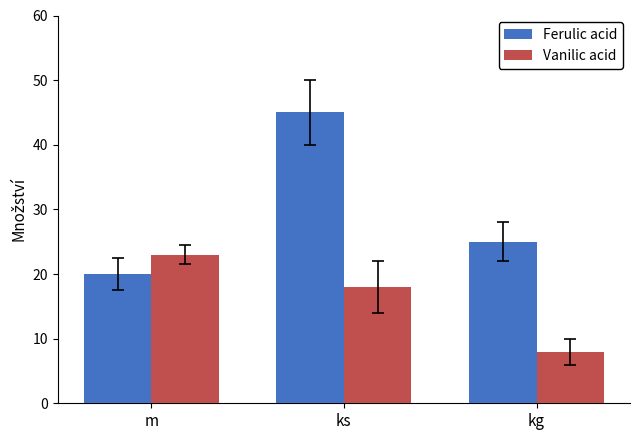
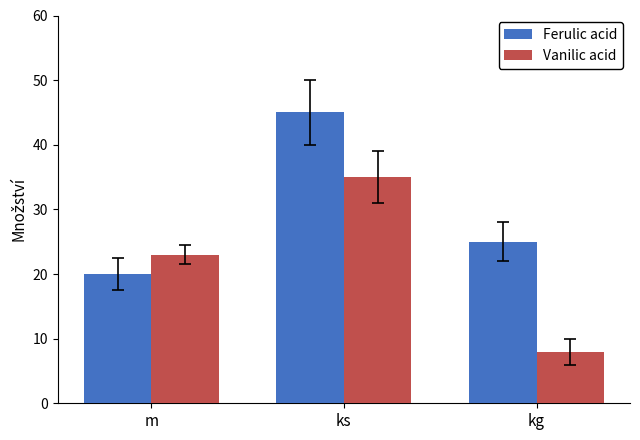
Vanilic acid, ks: 18 -> 35
